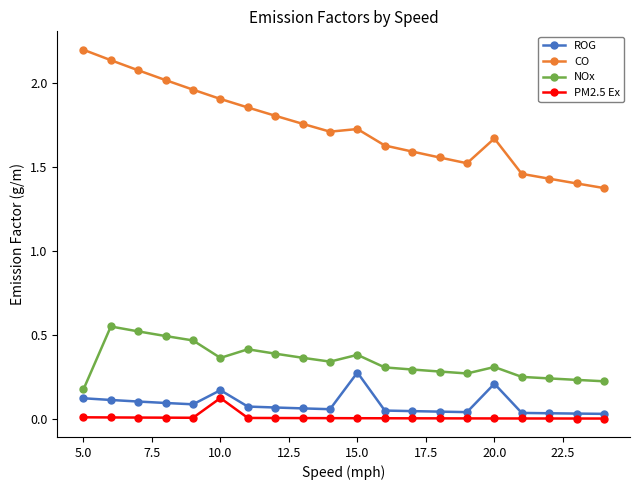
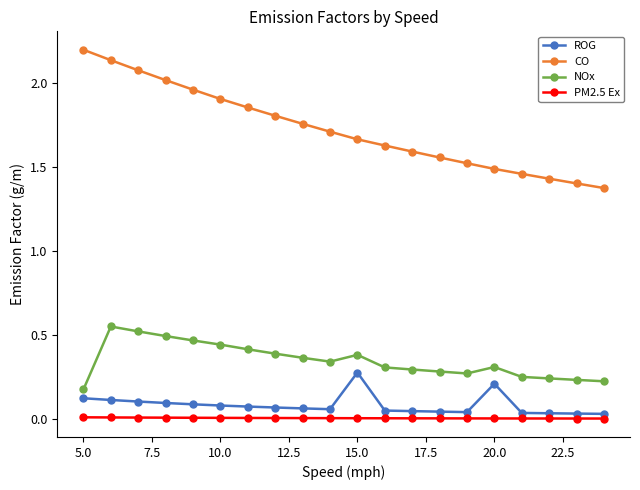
ROG, 10.0: 0.17 -> 0.08
NOx, 10.0: 0.36 -> 0.44
PM2.5 Ex, 10.0: 0.12 -> 0.01
CO, 15.0: 1.73 -> 1.67
CO, 20.0: 1.67 -> 1.49
